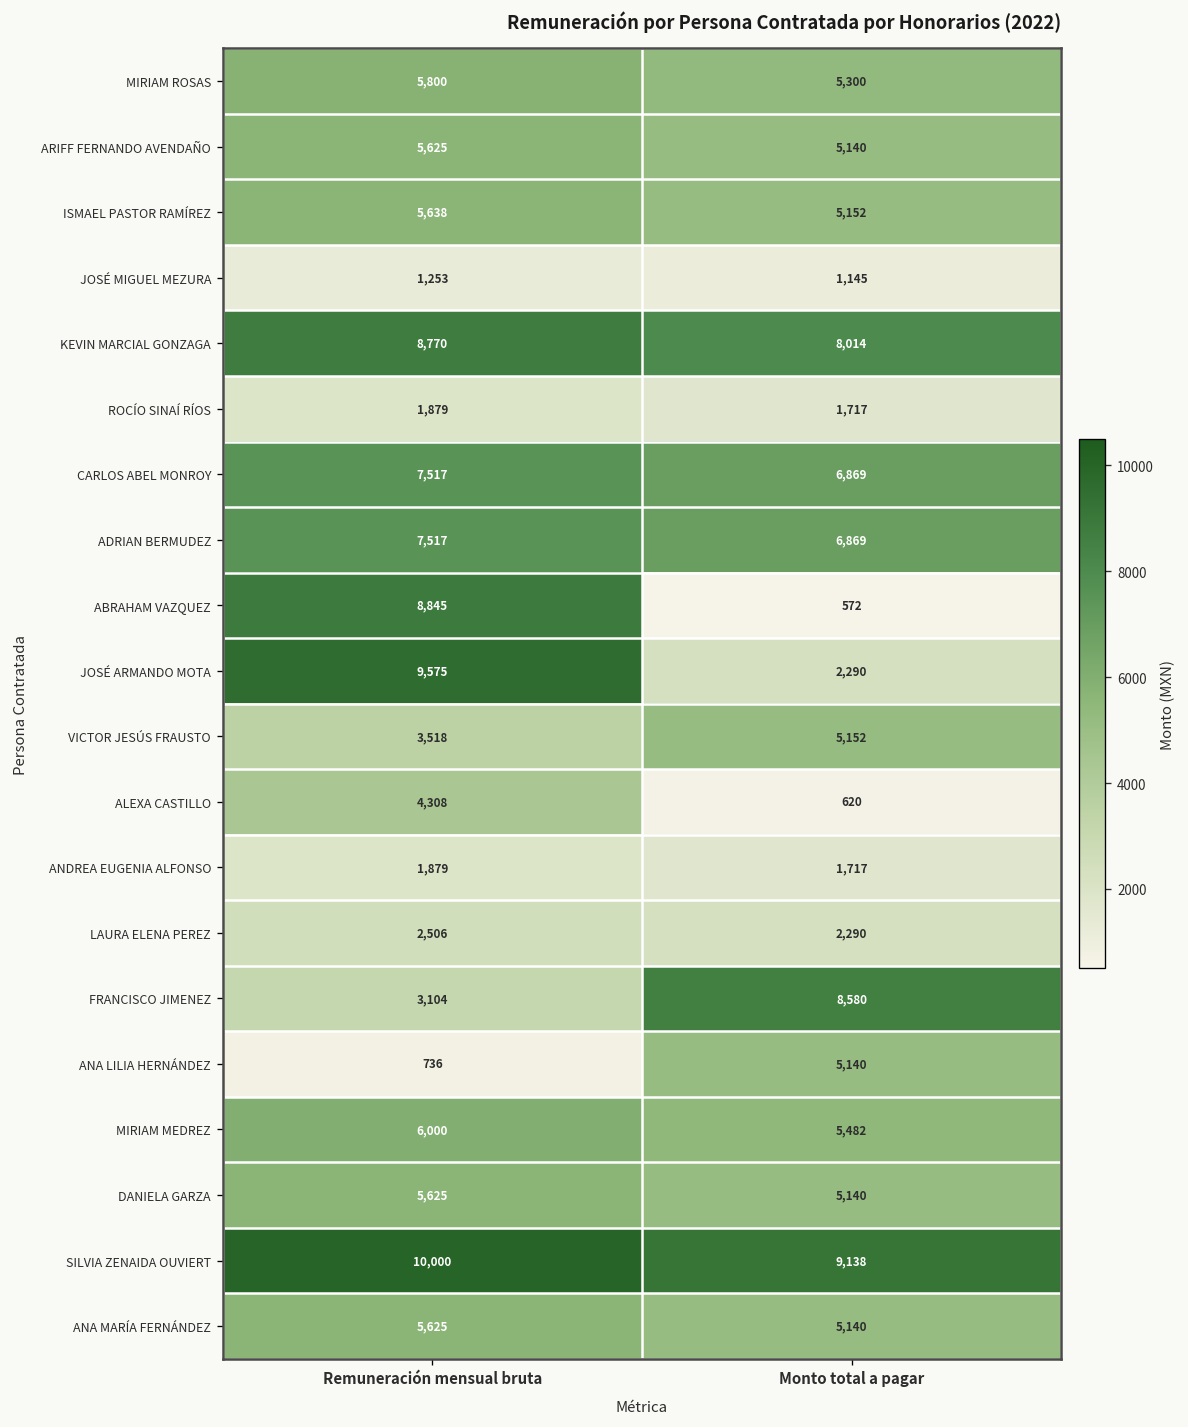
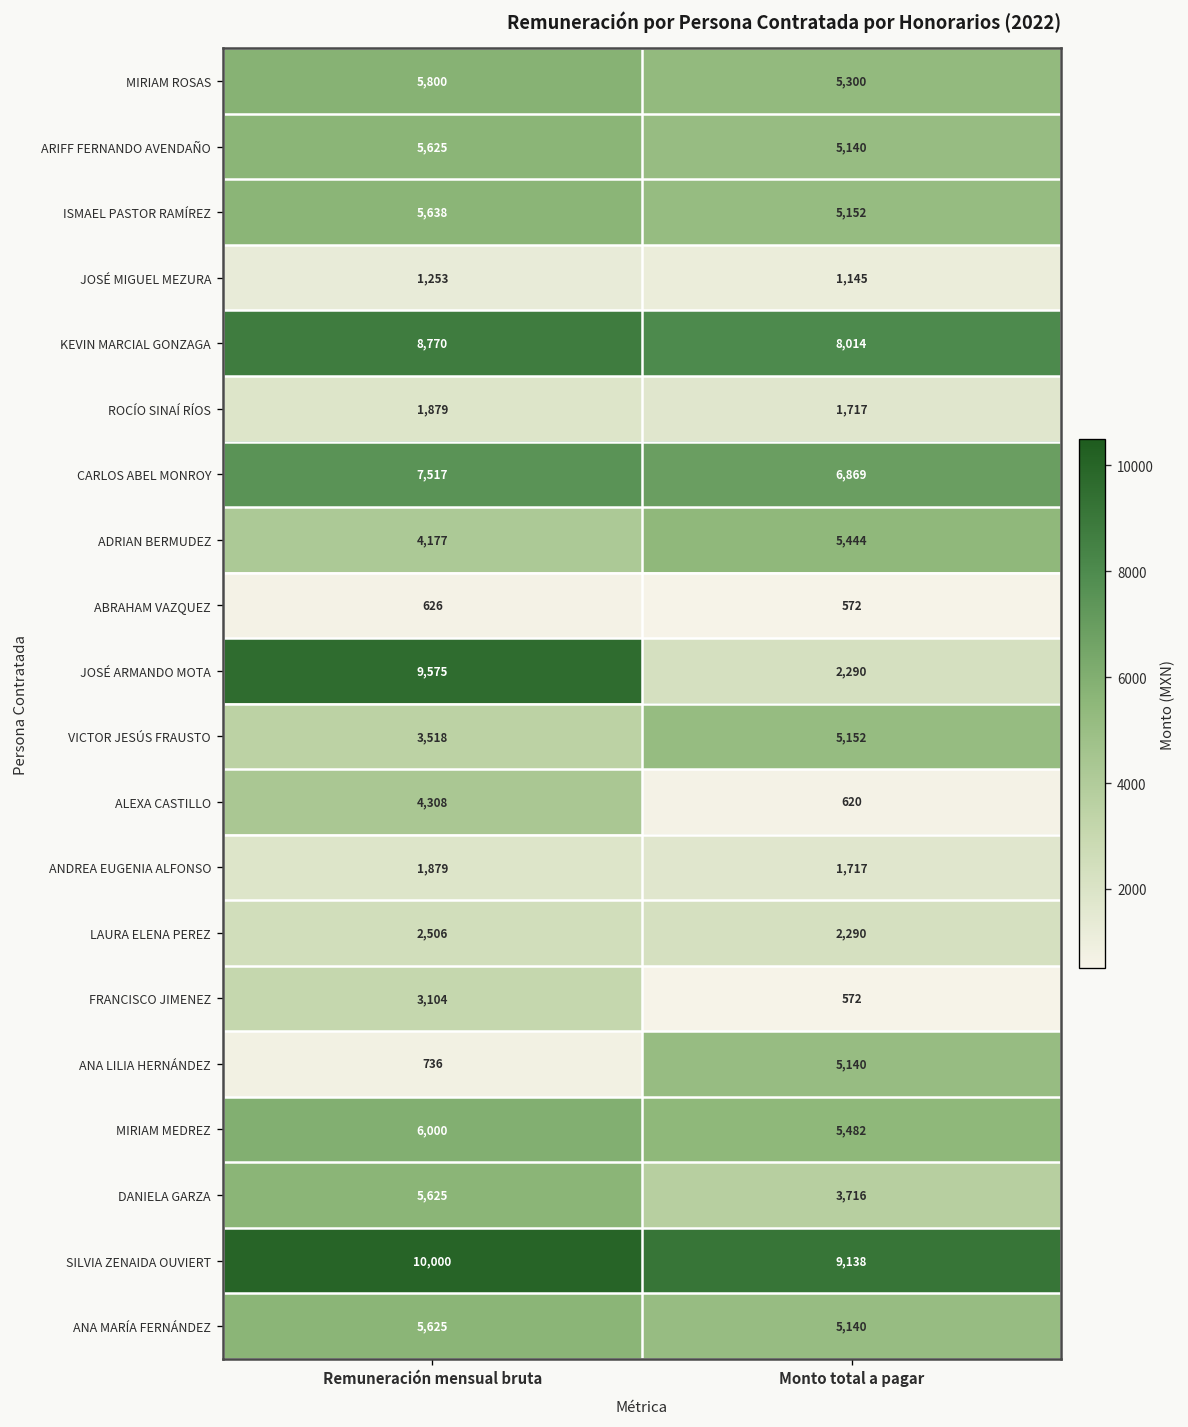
ADRIAN BERMUDEZ, Remuneración mensual bruta: 7,517 -> 4,177
ADRIAN BERMUDEZ, Monto total a pagar: 6,869 -> 5,444
ABRAHAM VAZQUEZ, Remuneración mensual bruta: 8,845 -> 626
FRANCISCO JIMENEZ, Monto total a pagar: 8,580 -> 572
DANIELA GARZA, Monto total a pagar: 5,140 -> 3,716
